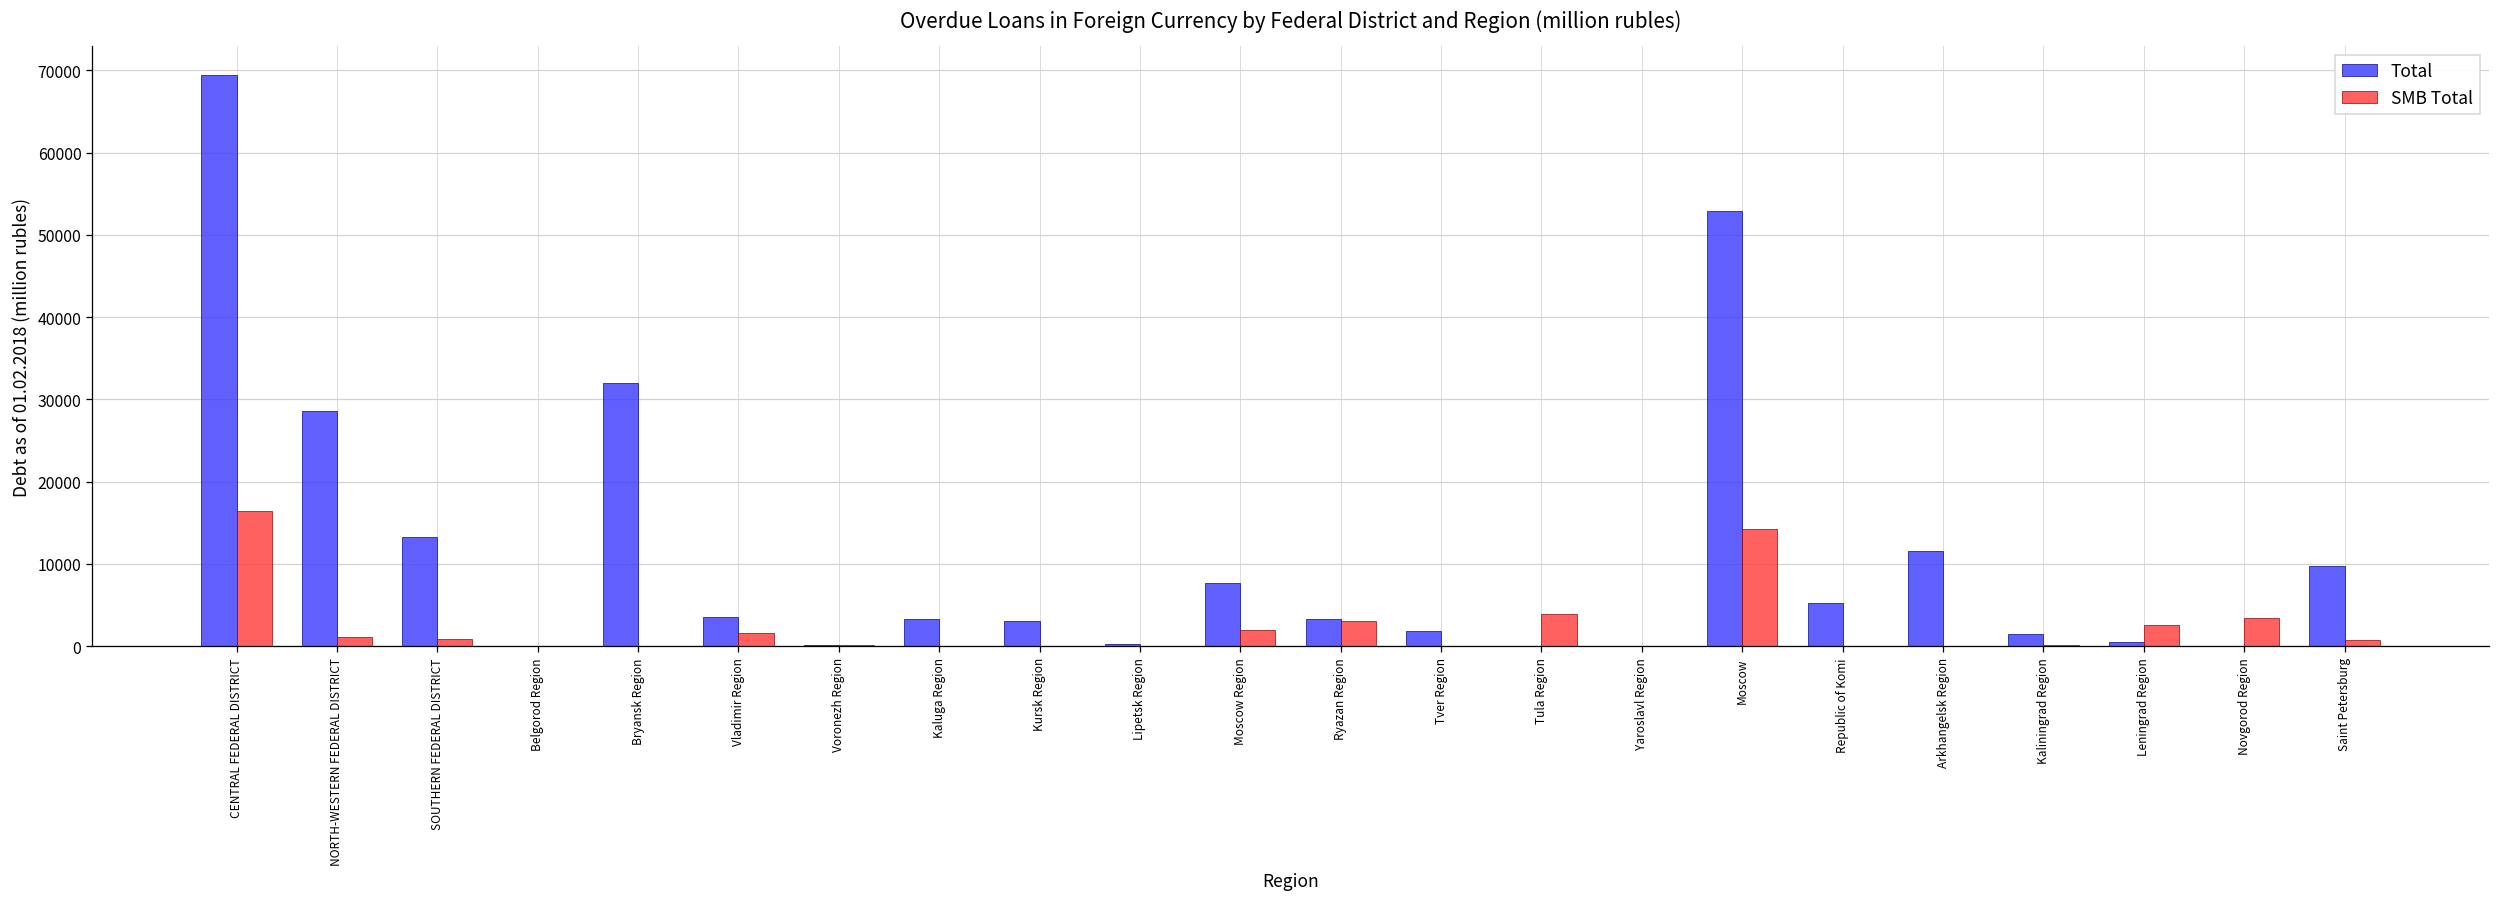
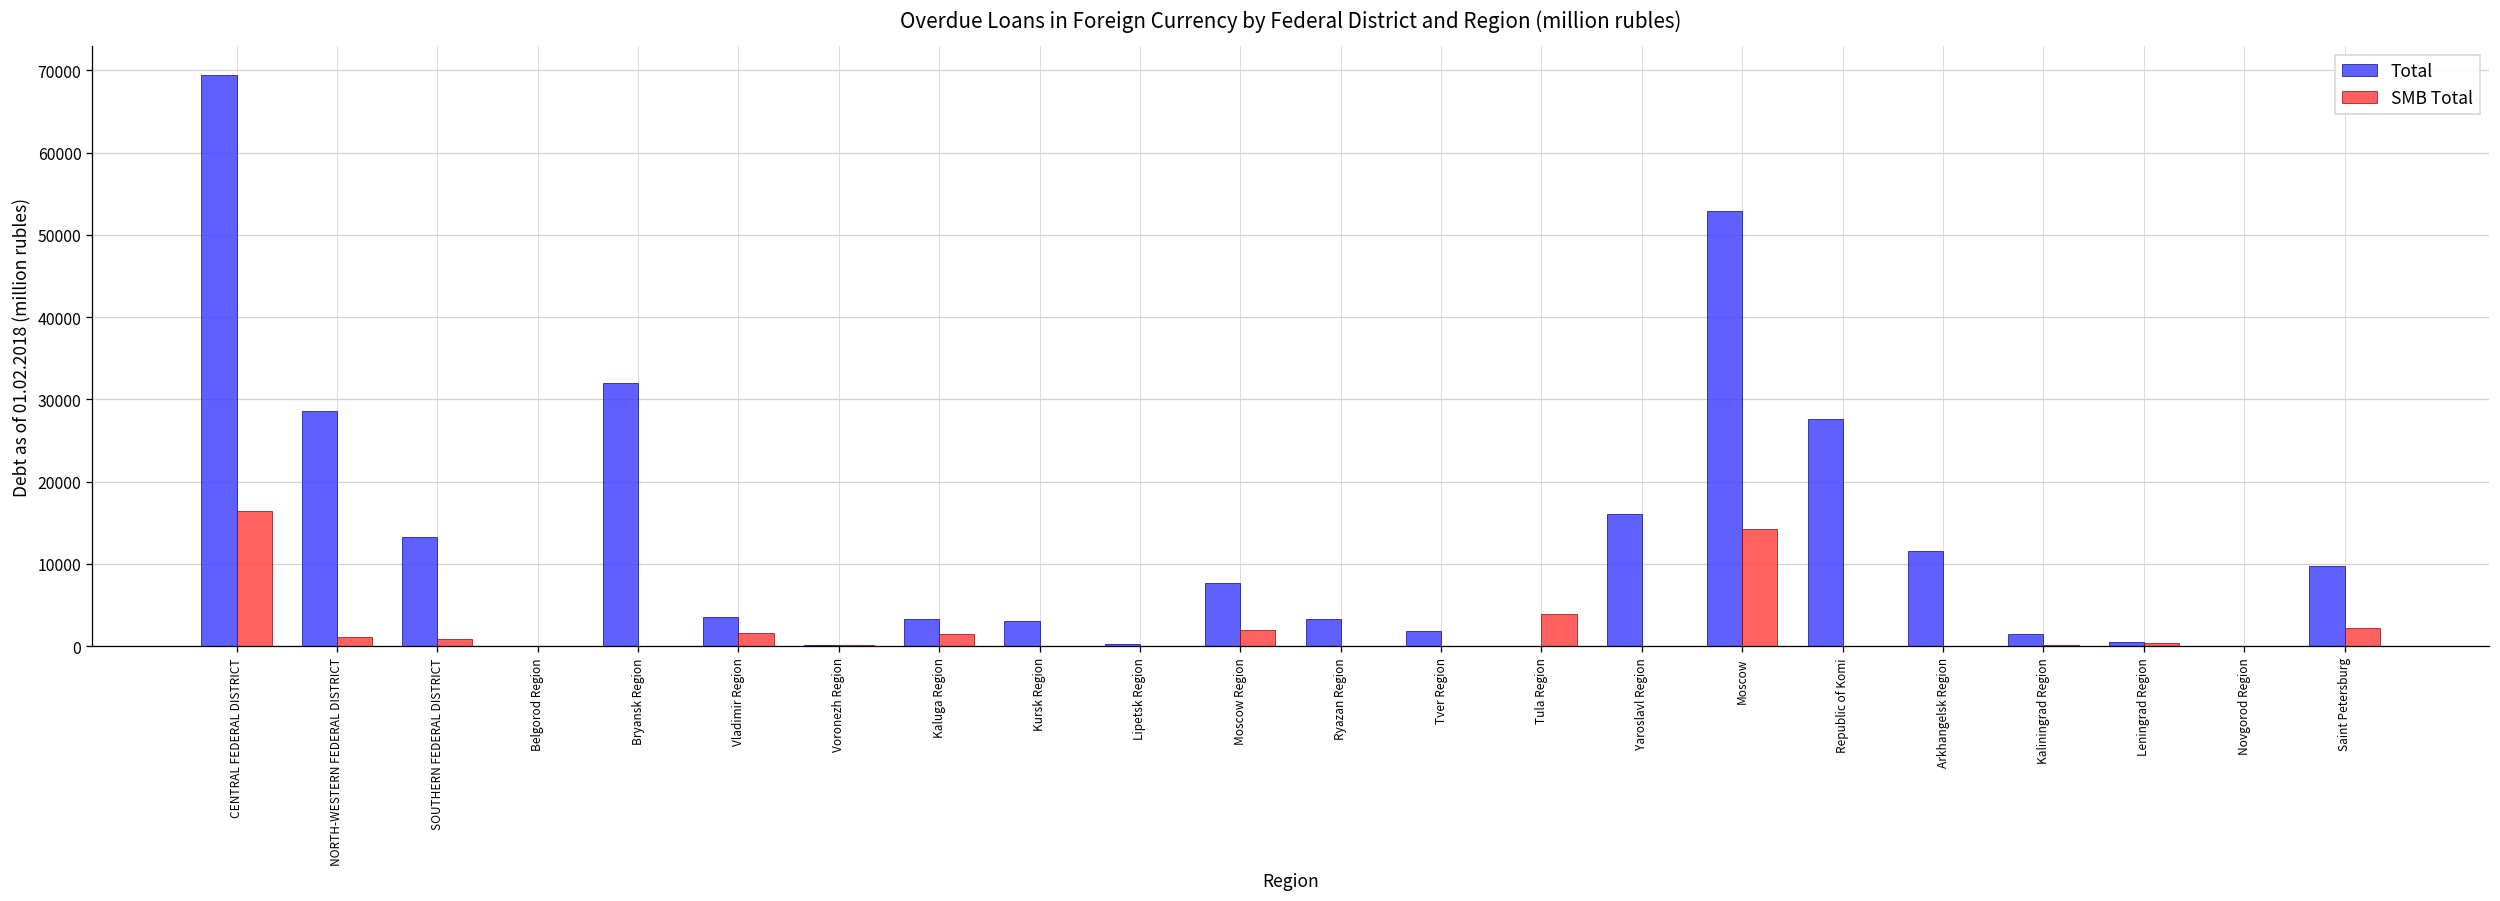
SMB Total, Kaluga Region: 0 -> 1000
SMB Total, Ryazan Region: 3000 -> 0
Total, Yaroslavl Region: 0 -> 16000
Total, Republic of Komi: 5000 -> 28000
SMB Total, Leningrad Region: 3000 -> 0
SMB Total, Novgorod Region: 3000 -> 0
SMB Total, Saint Petersburg: 1000 -> 2000
